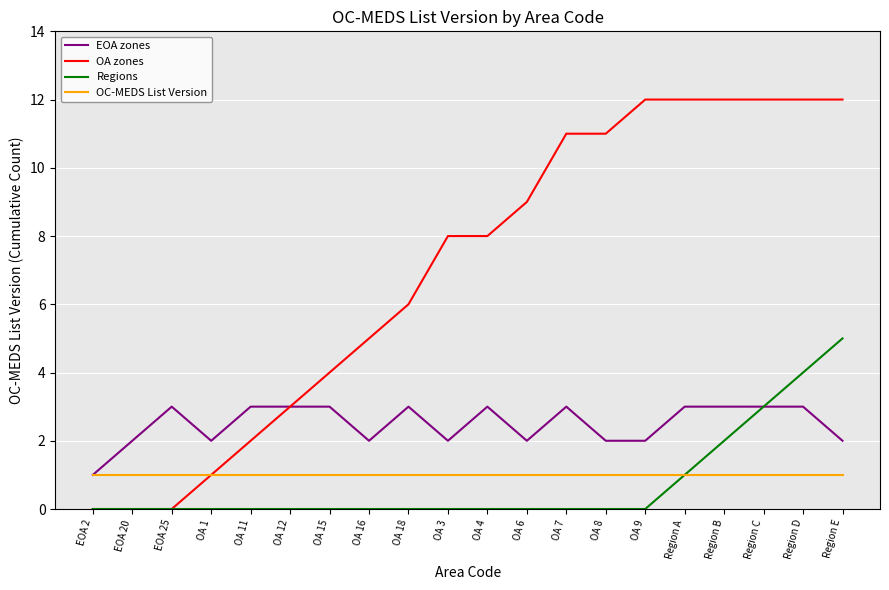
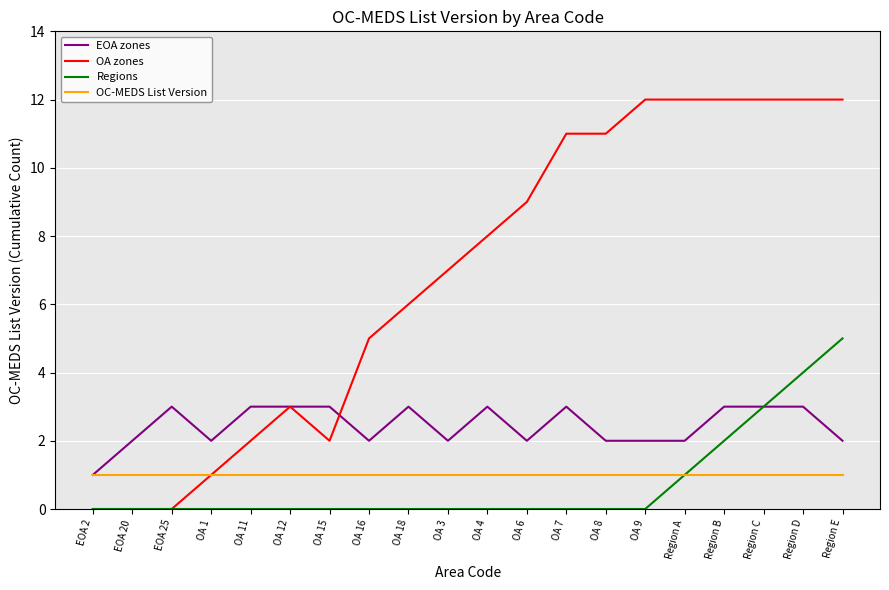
OA zones, OA 15: 4 -> 2
OA zones, OA 3: 8 -> 7
EOA zones, Region A: 3 -> 2
